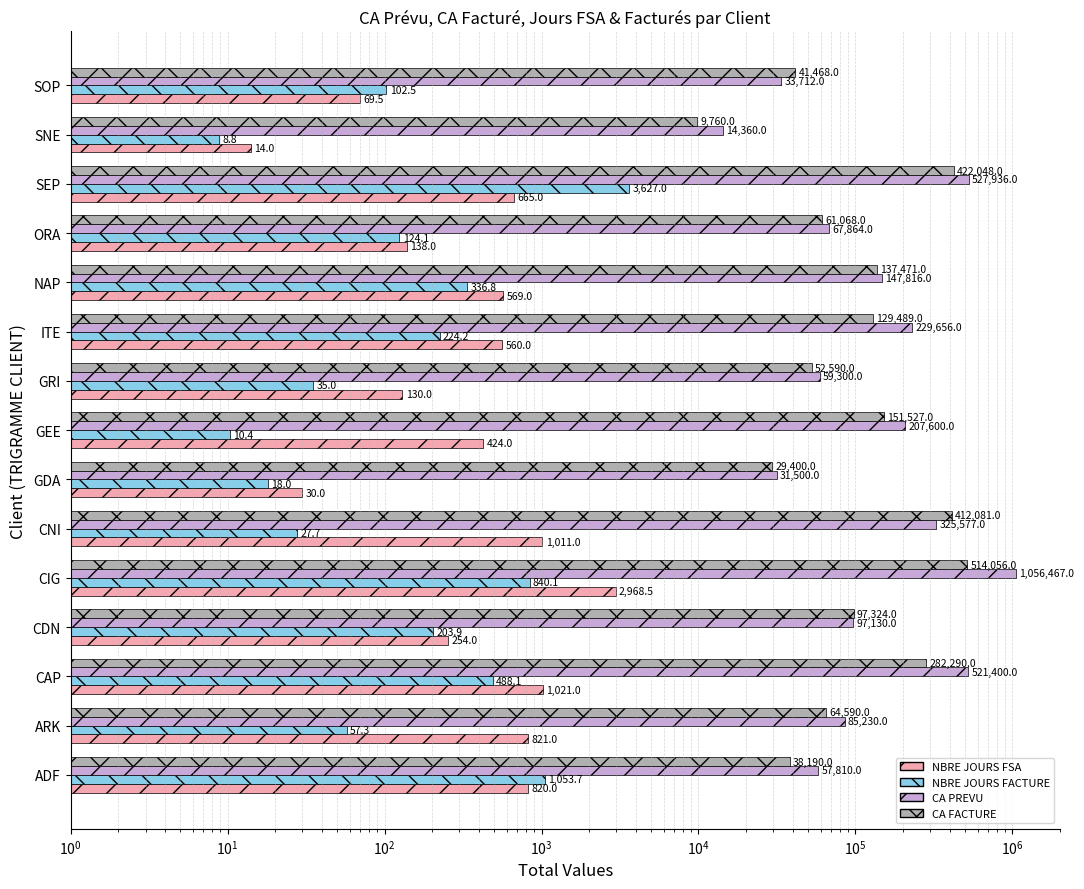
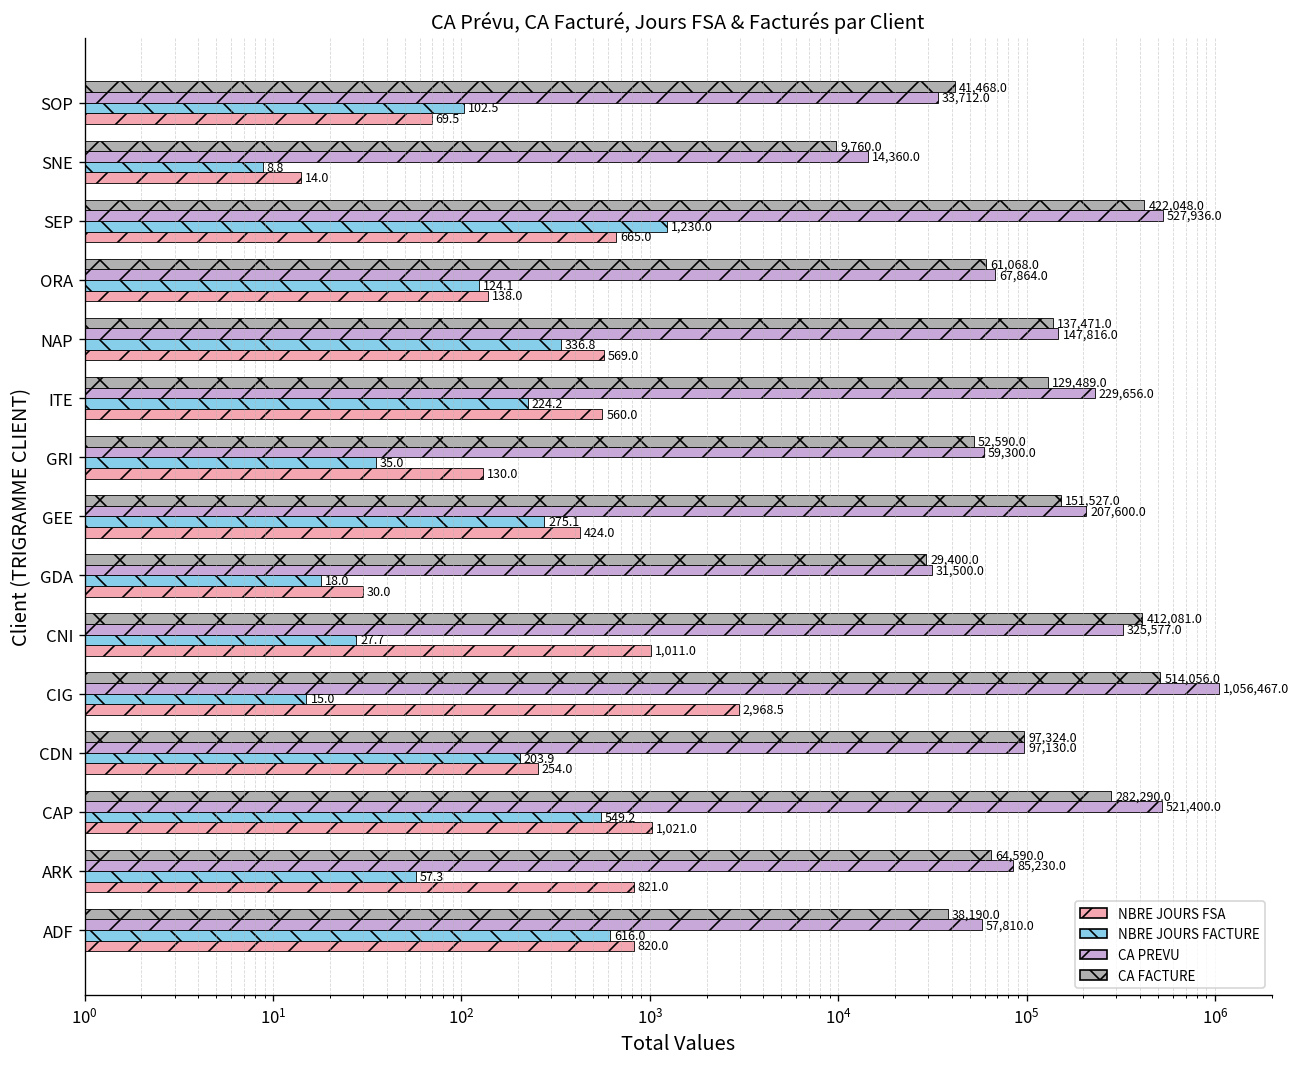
NBRE JOURS FACTURE, SEP: 3,627.0 -> 1,230.0
NBRE JOURS FACTURE, GEE: 10.4 -> 275.1
NBRE JOURS FACTURE, CIG: 840.1 -> 15.0
NBRE JOURS FACTURE, CAP: 488.1 -> 549.2
NBRE JOURS FACTURE, ADF: 1,053.7 -> 616.0
